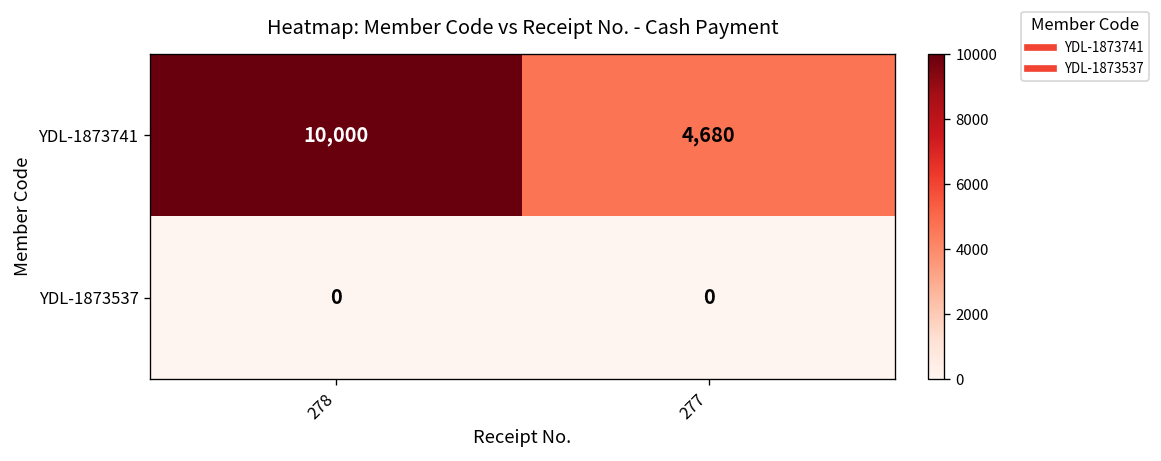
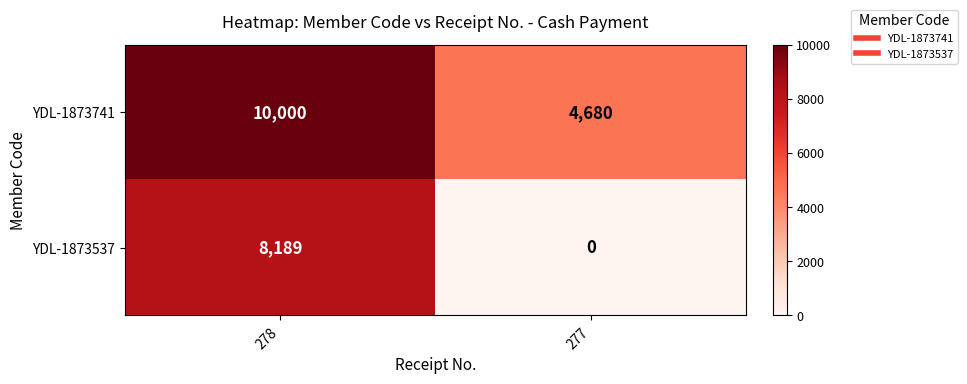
YDL-1873537, 278: 0 -> 8,189
